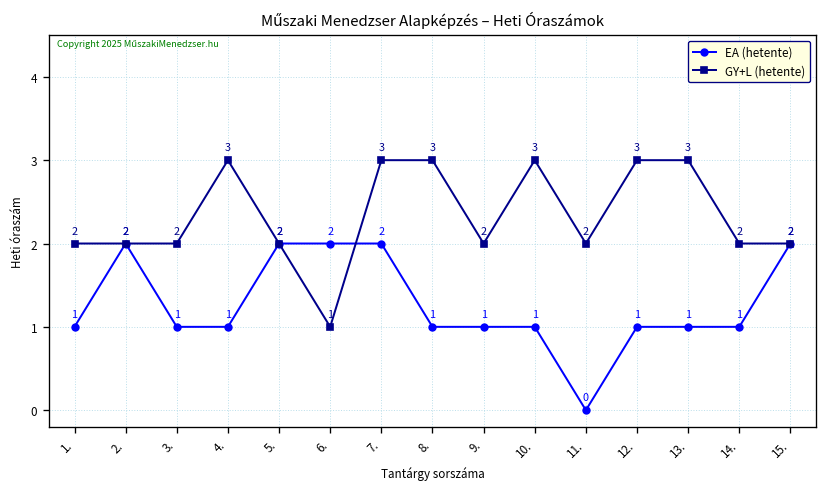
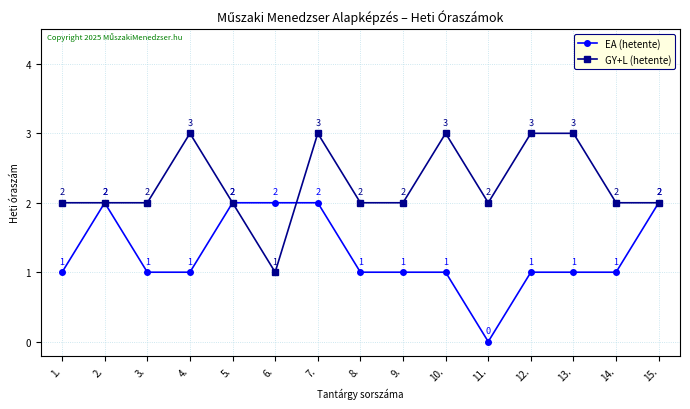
GY+L (hetente), 8.: 3 -> 2
